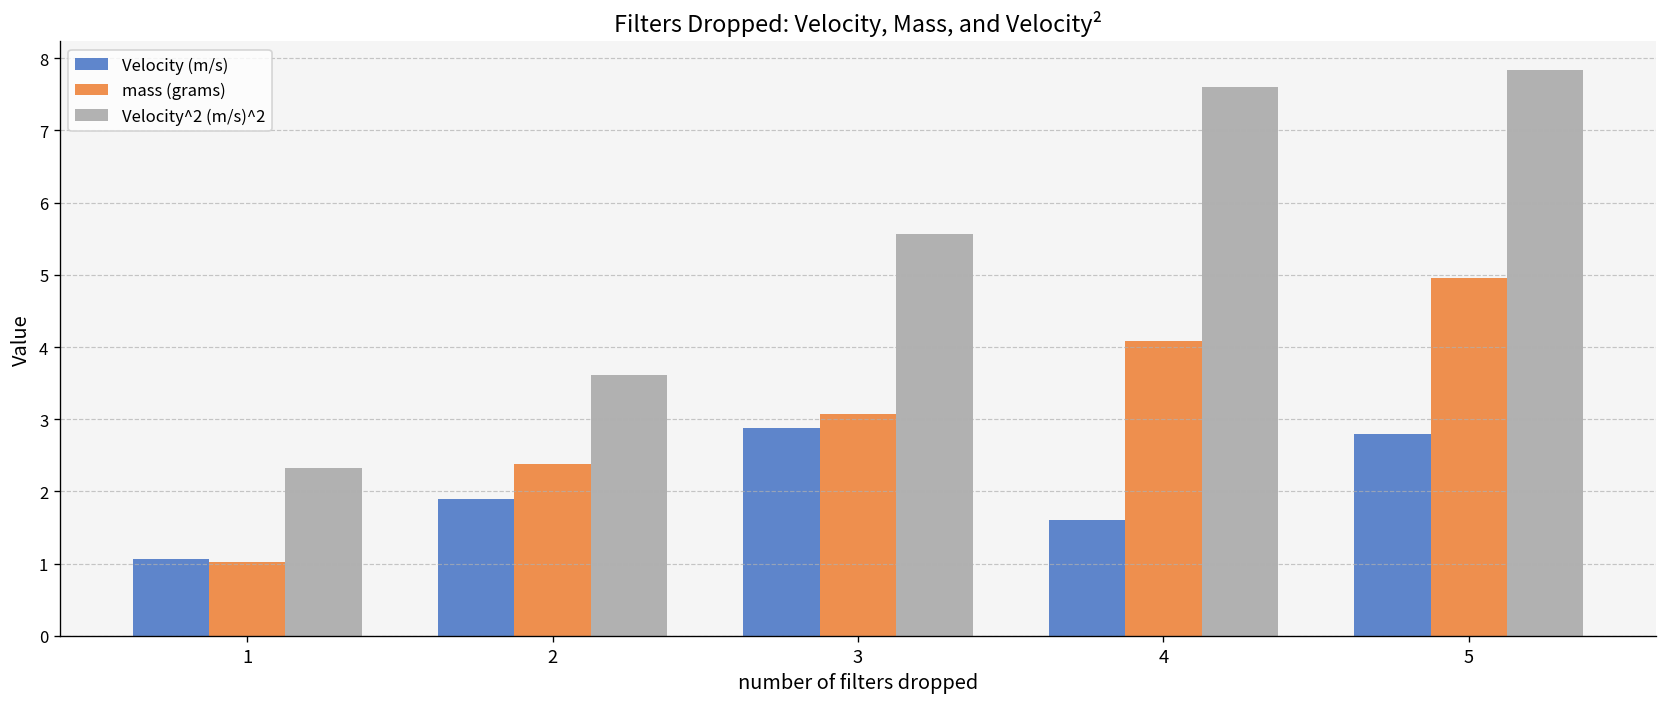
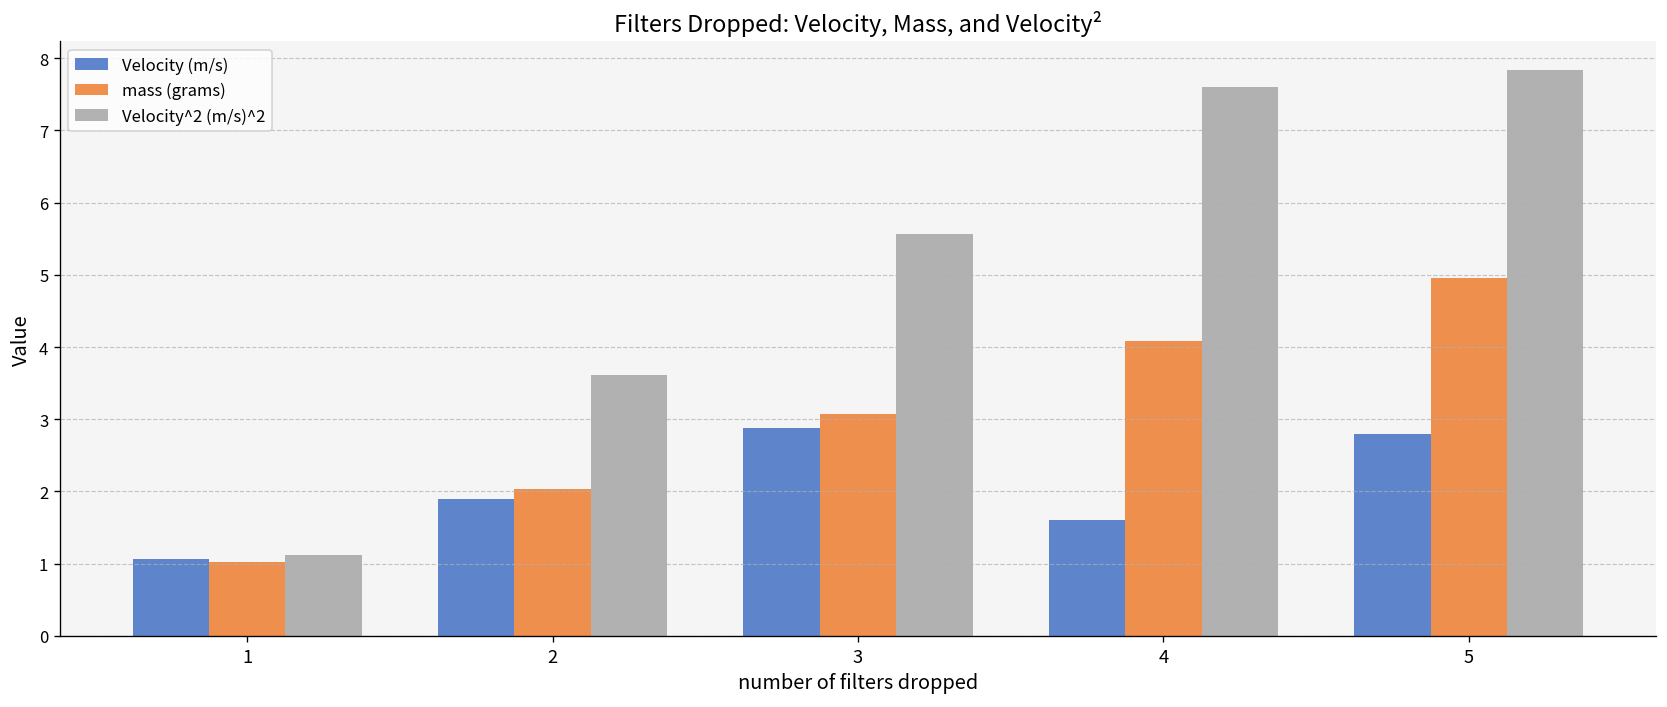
Velocity^2 (m/s)^2, 1: 2.3 -> 1.1
mass (grams), 2: 2.4 -> 2.0
